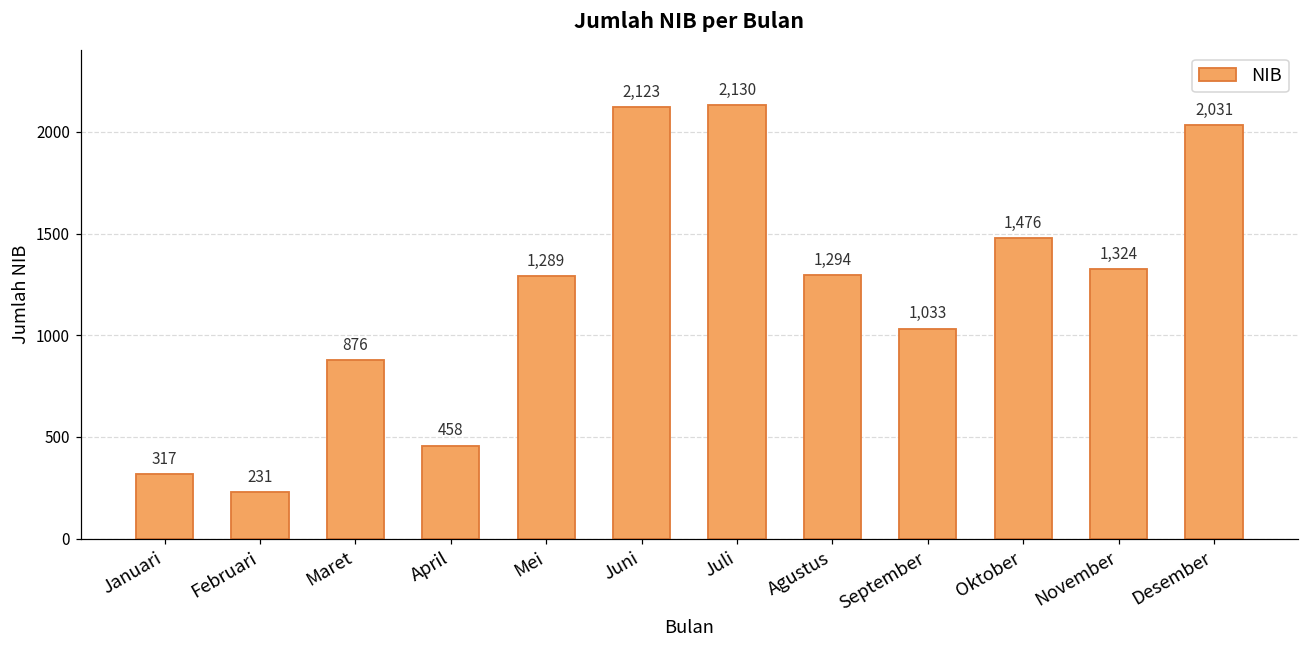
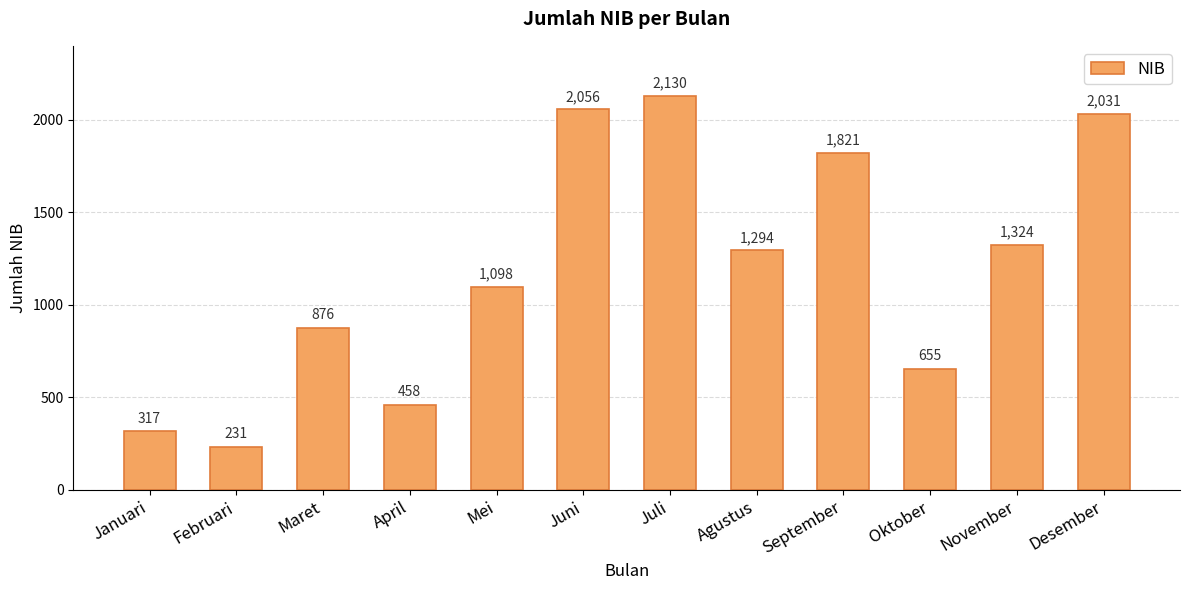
Mei: 1,289 -> 1,098
Juni: 2,123 -> 2,056
September: 1,033 -> 1,821
Oktober: 1,476 -> 655
